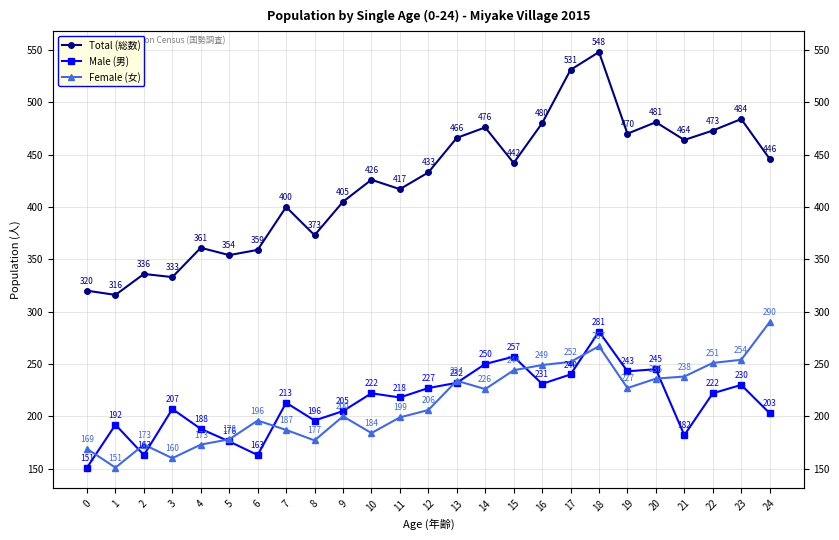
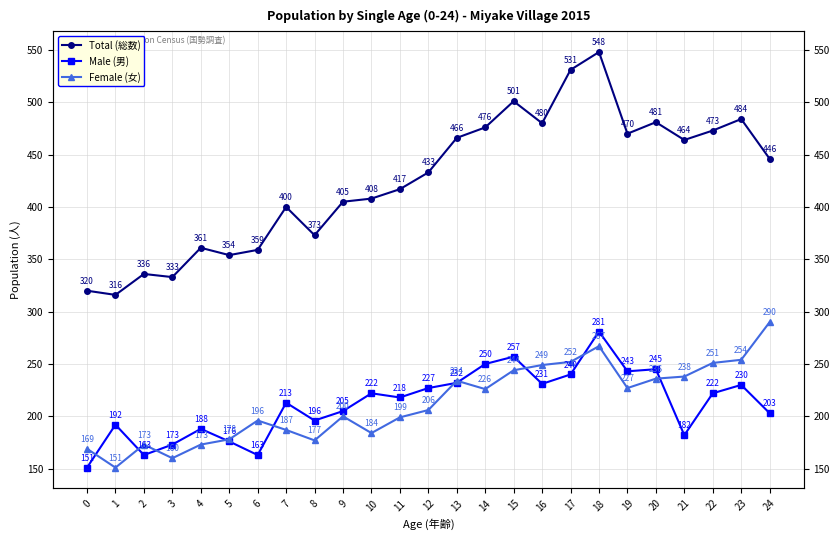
Male (男), 3: 207 -> 173
Total (総数), 10: 426 -> 408
Total (総数), 15: 442 -> 501
